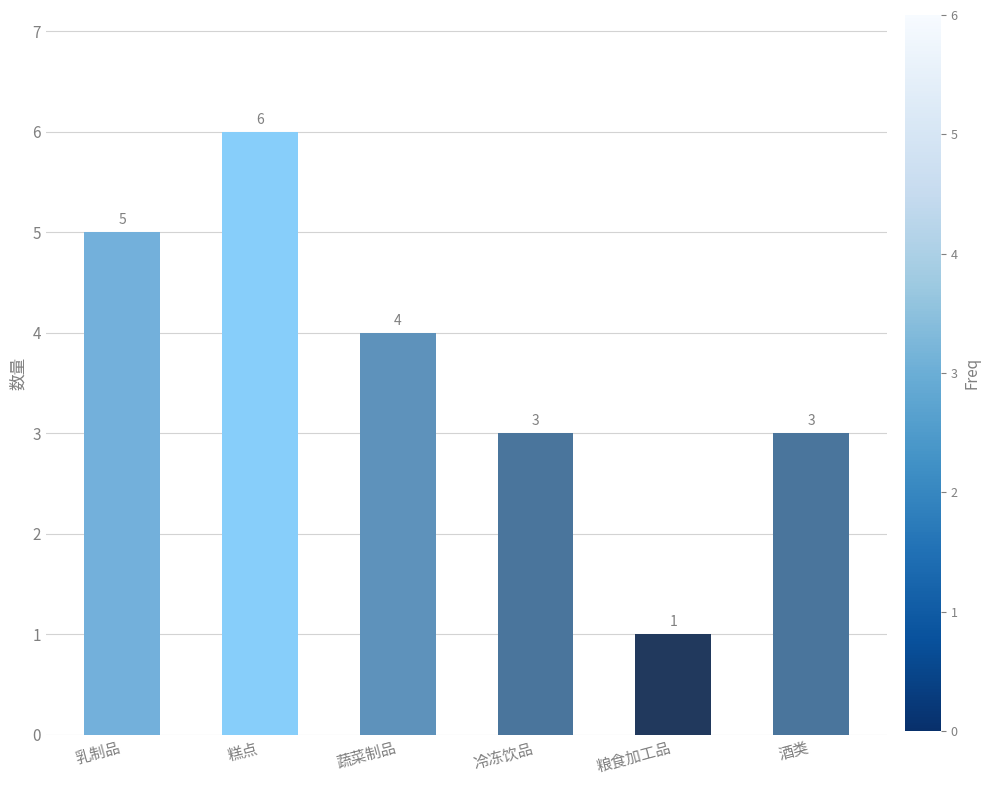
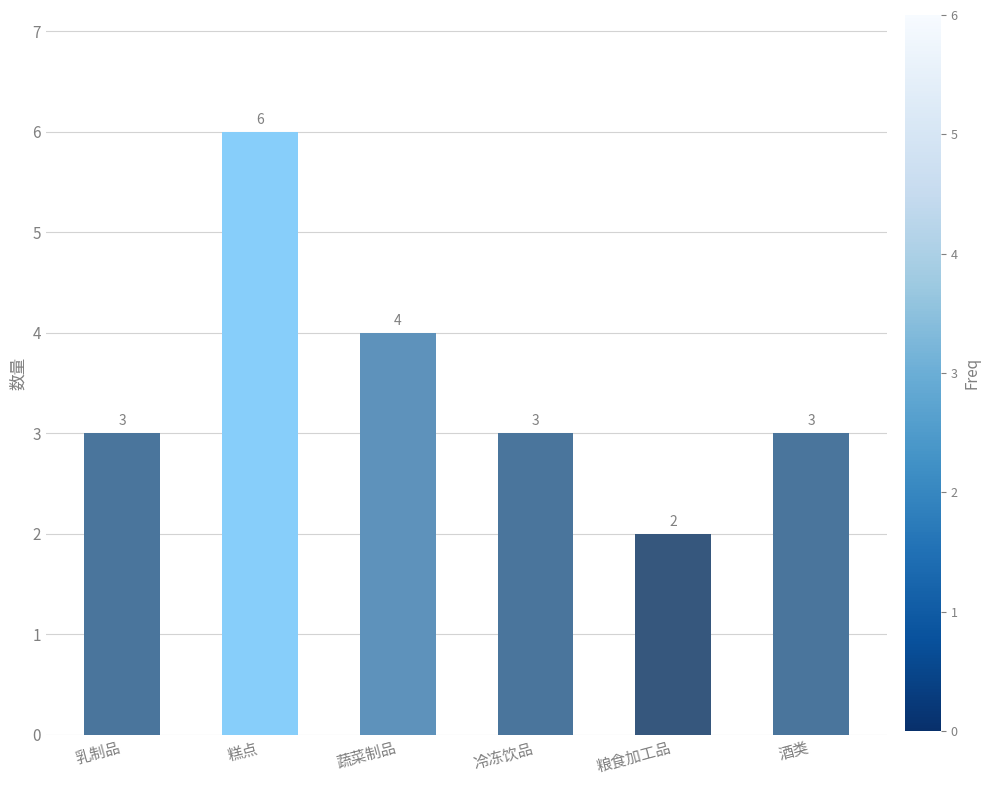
乳制品: 5 -> 3
粮食加工品: 1 -> 2
